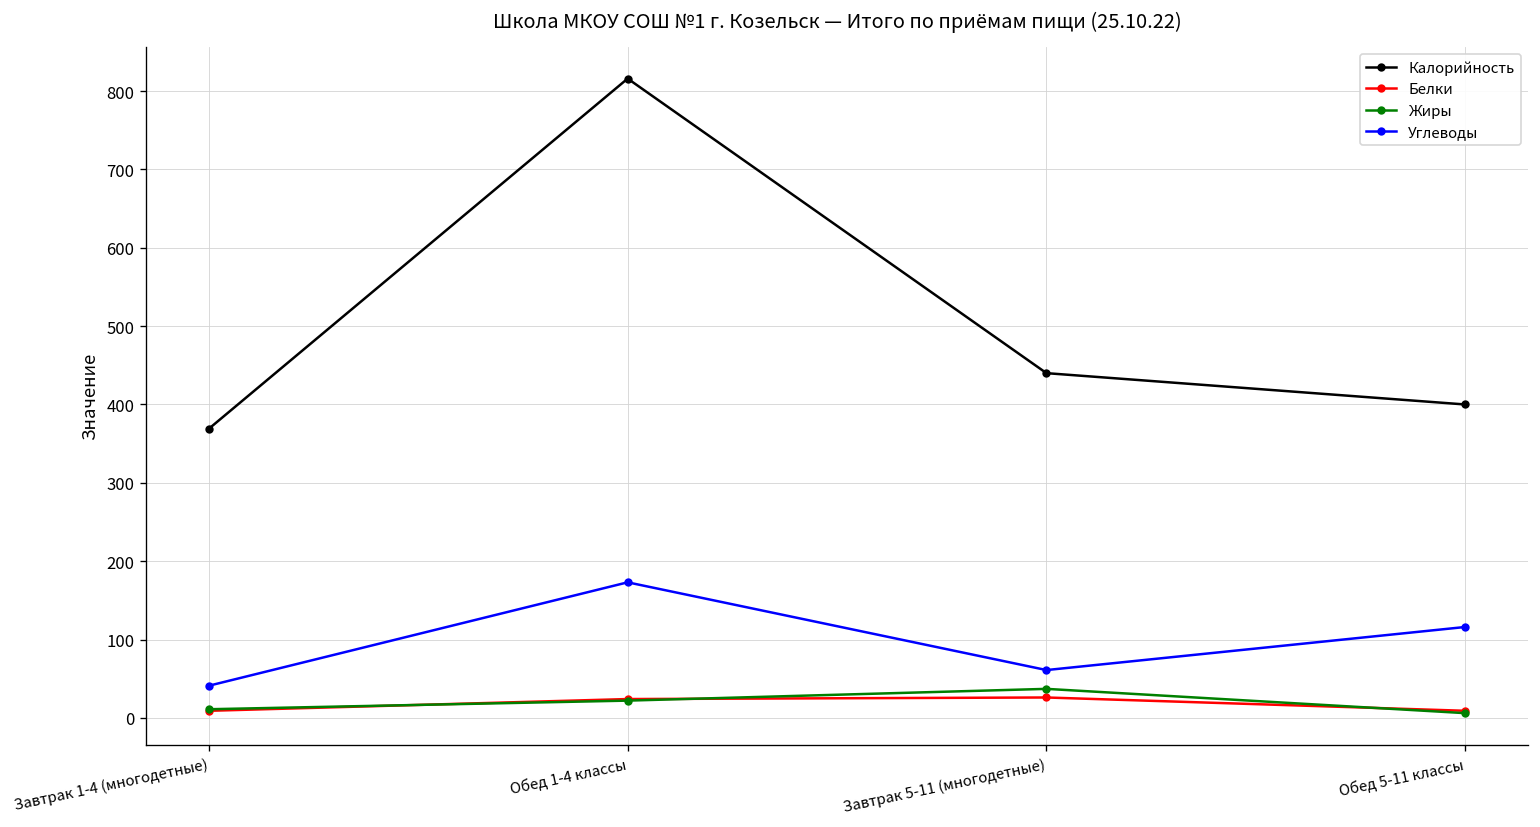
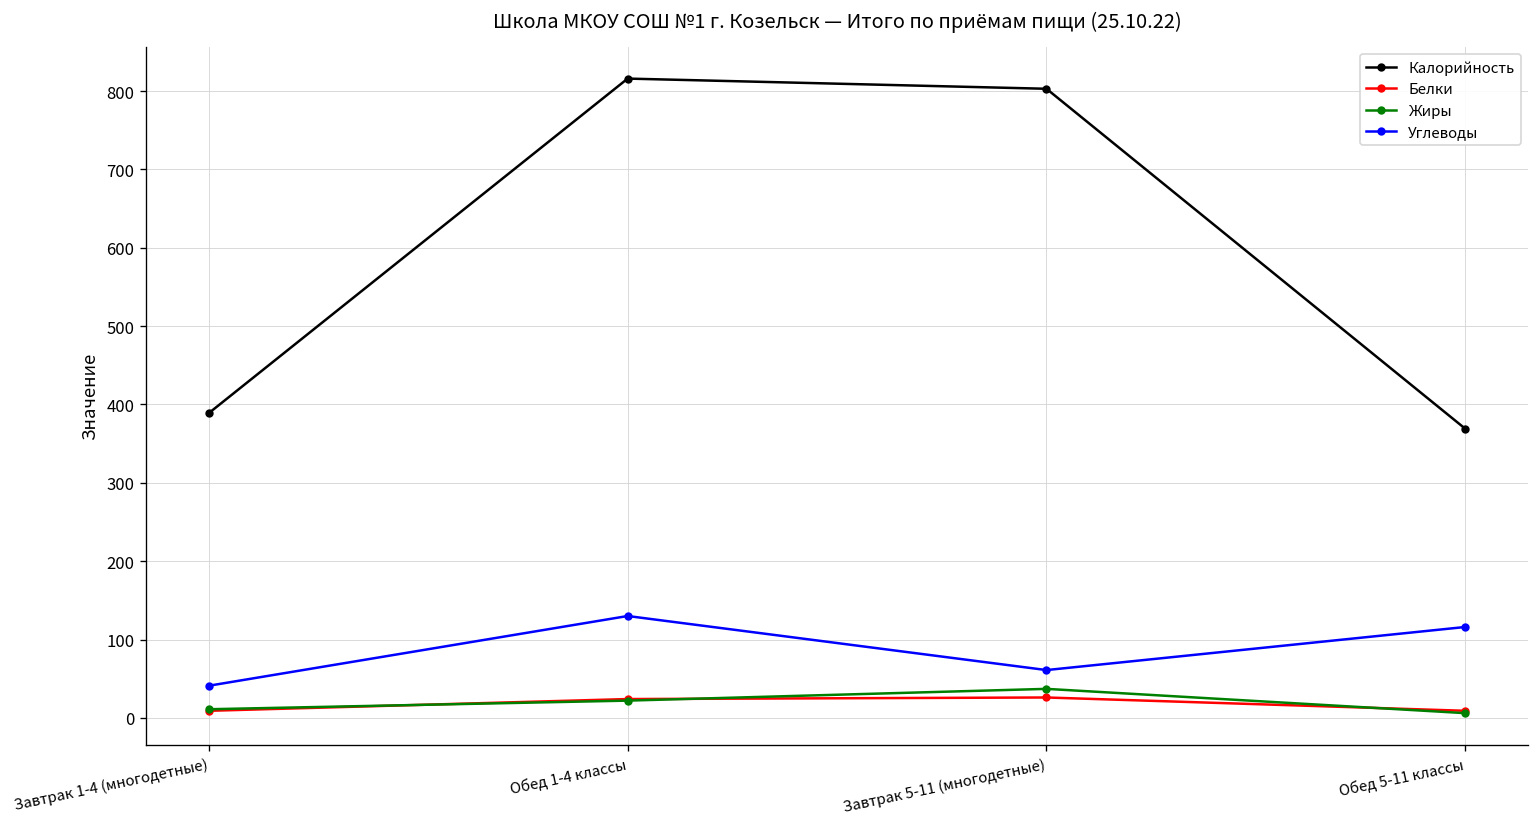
Калорийность, Завтрак 1-4 (многодетные): 370 -> 390
Углеводы, Обед 1-4 классы: 170 -> 130
Калорийность, Завтрак 5-11 (многодетные): 440 -> 800
Калорийность, Обед 5-11 классы: 400 -> 370
